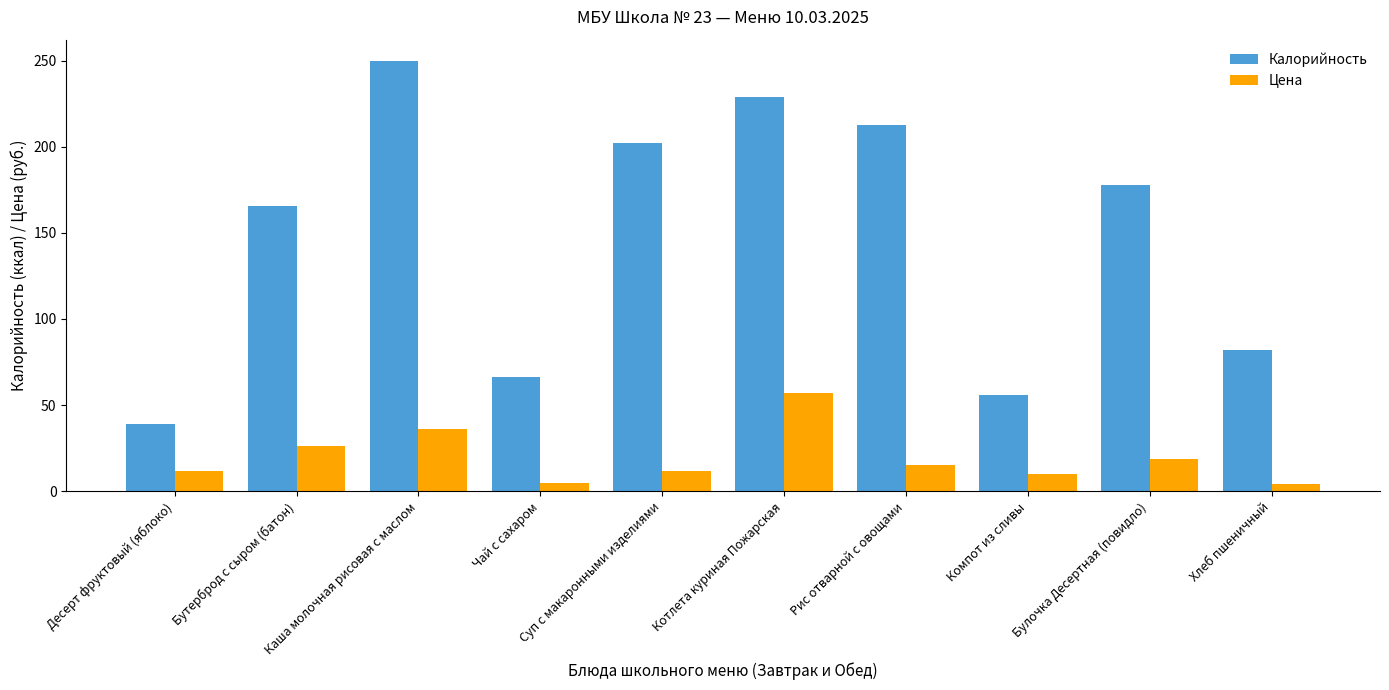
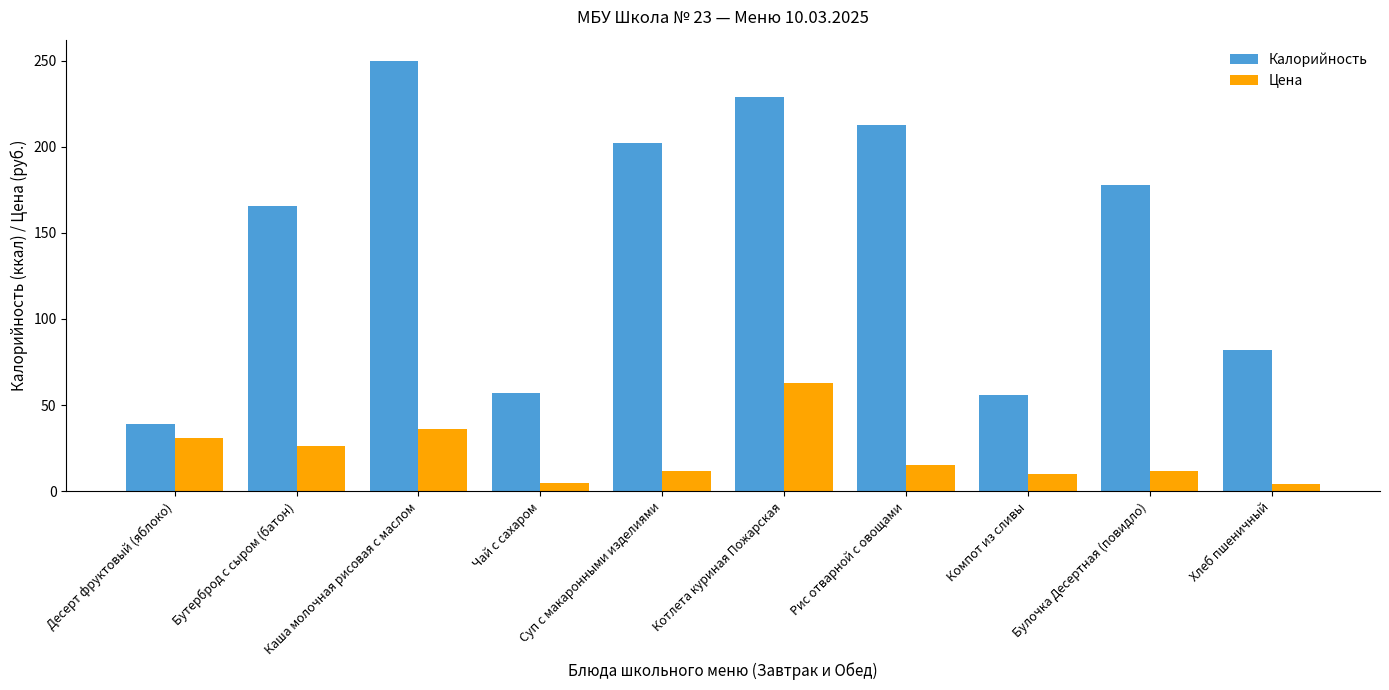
Цена, Десерт фруктовый (яблоко): 12 -> 31
Калорийность, Чай с сахаром: 66 -> 57
Цена, Котлета куриная Пожарская: 57 -> 63
Цена, Булочка Десертная (повидло): 19 -> 12
